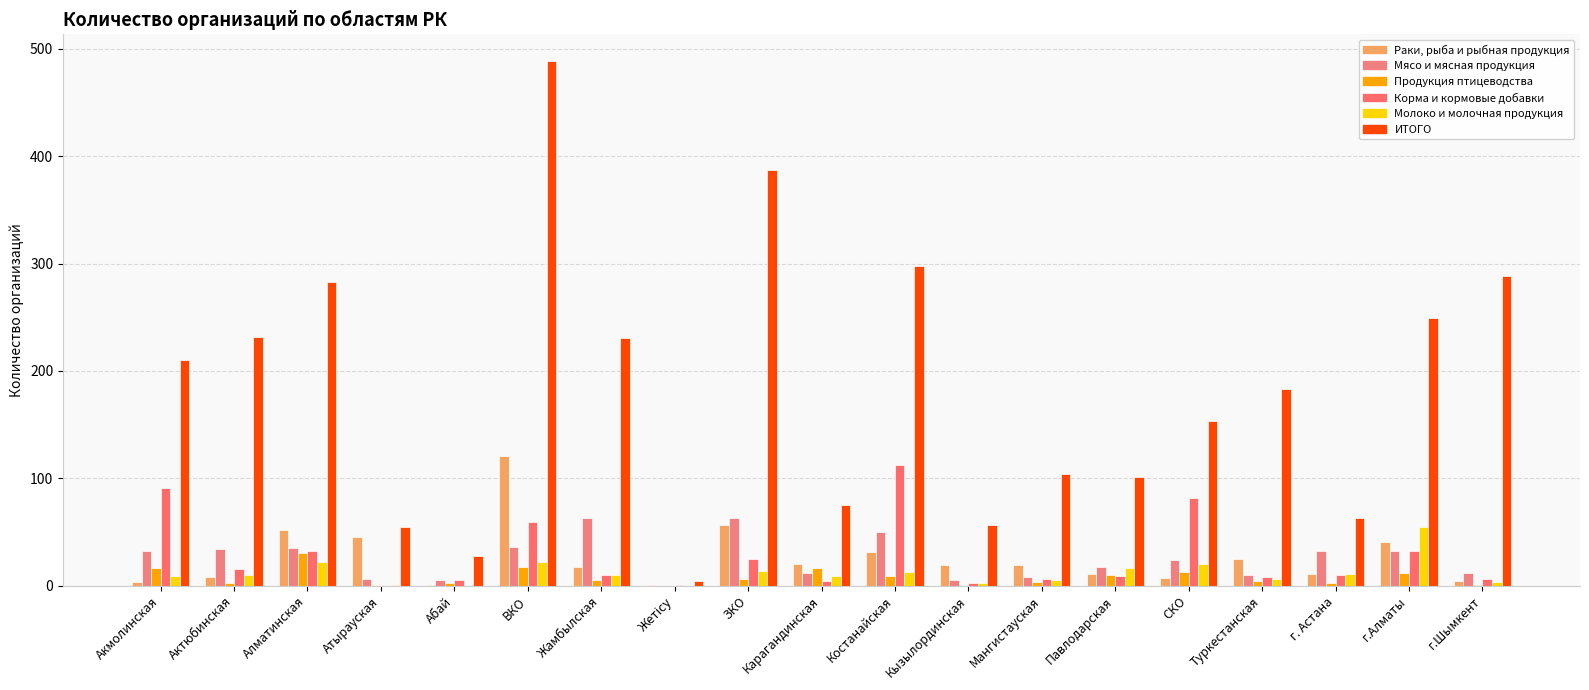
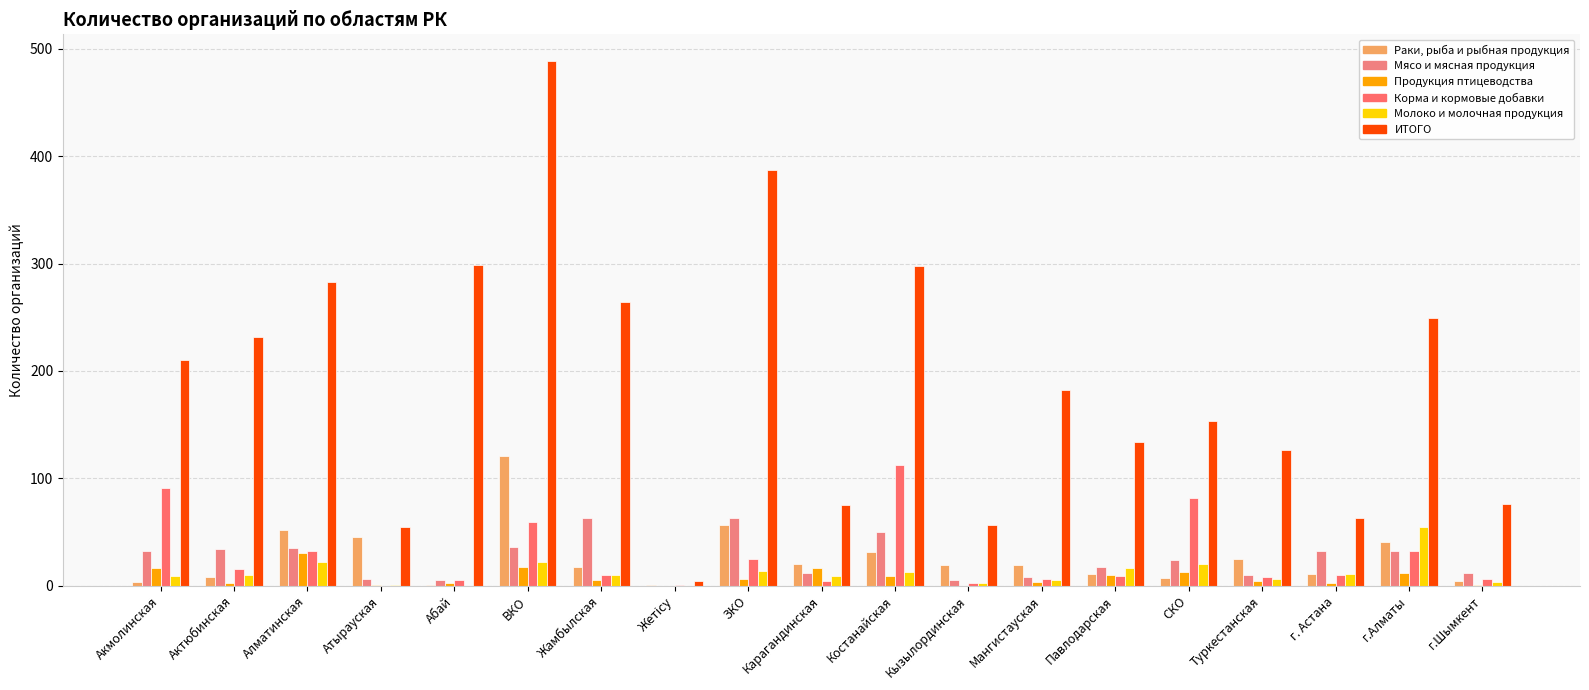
ИТОГО, Абай: 28 -> 299
ИТОГО, Жамбылская: 231 -> 264
ИТОГО, Мангистауская: 104 -> 182
ИТОГО, Павлодарская: 101 -> 134
ИТОГО, Туркестанская: 183 -> 126
ИТОГО, г.Шымкент: 288 -> 76
